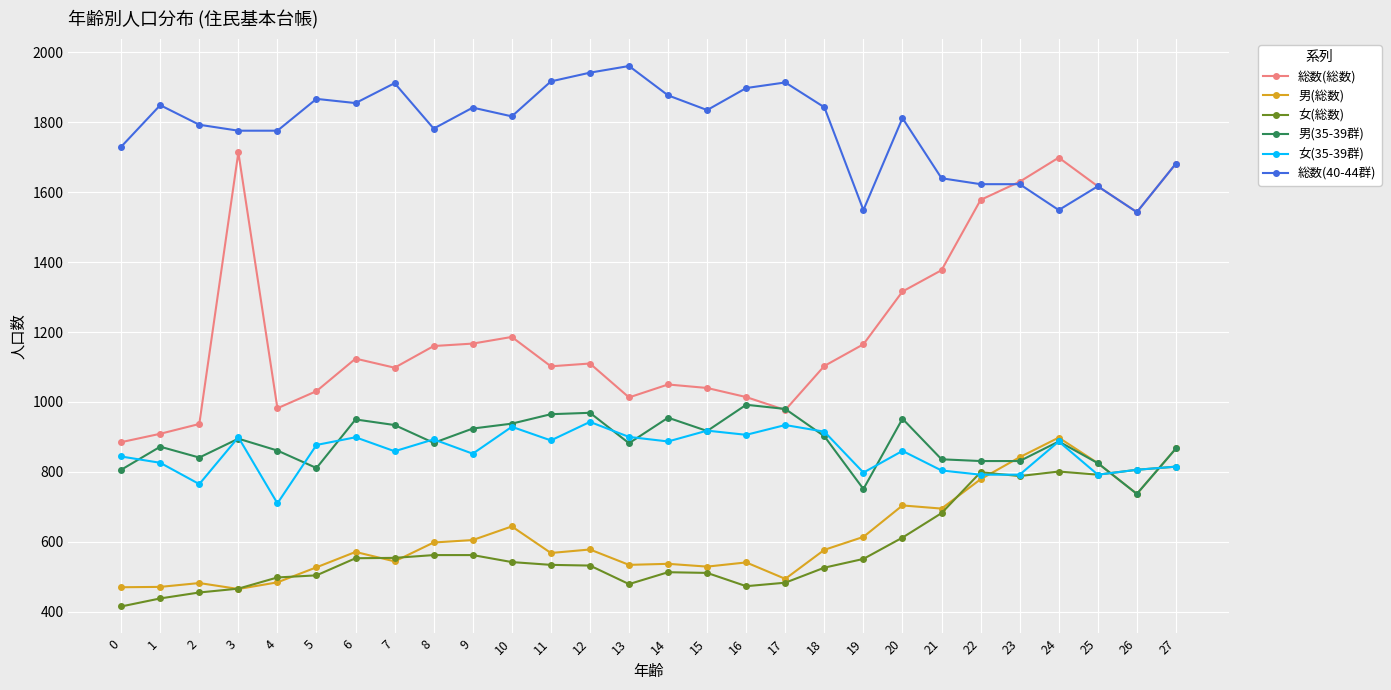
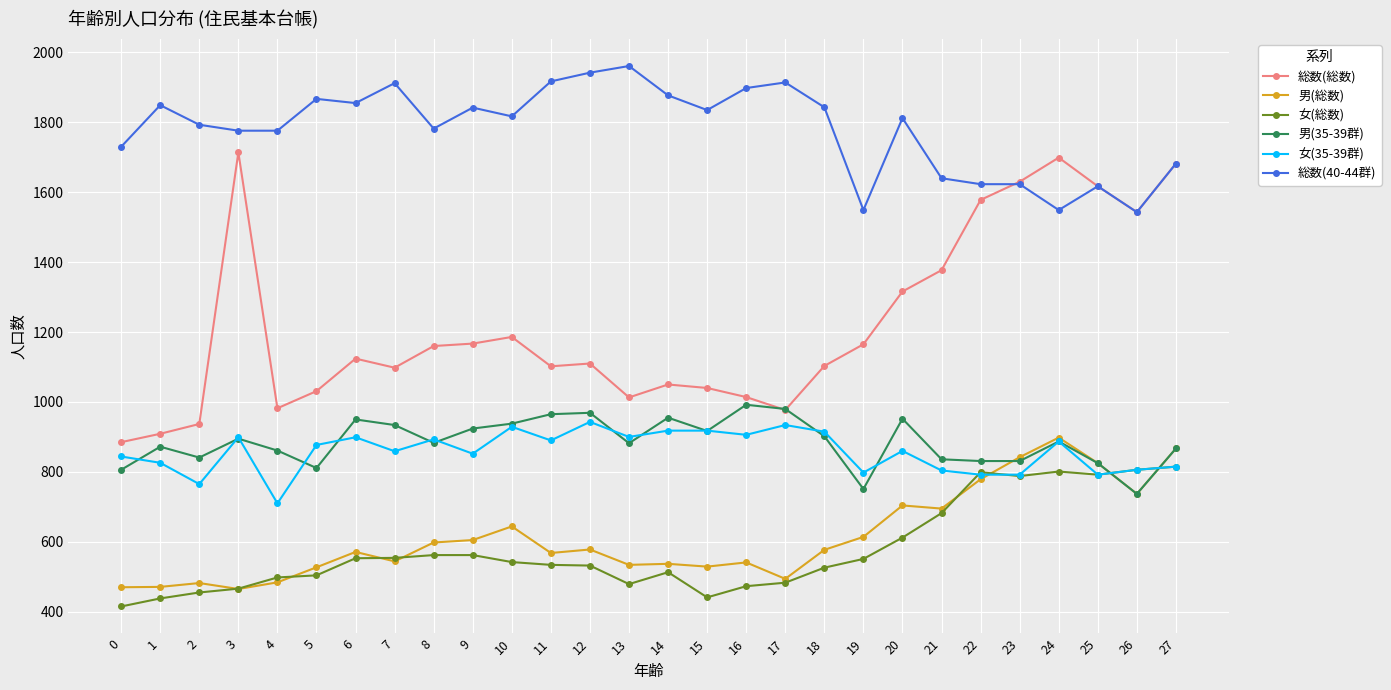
女(35-39群), 14: 890 -> 920
女(総数), 15: 510 -> 440
